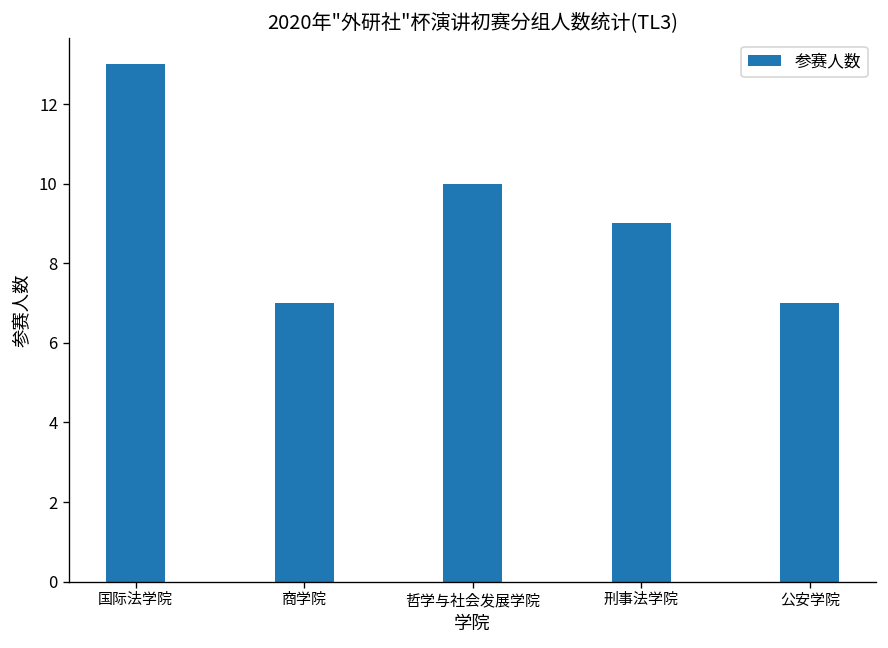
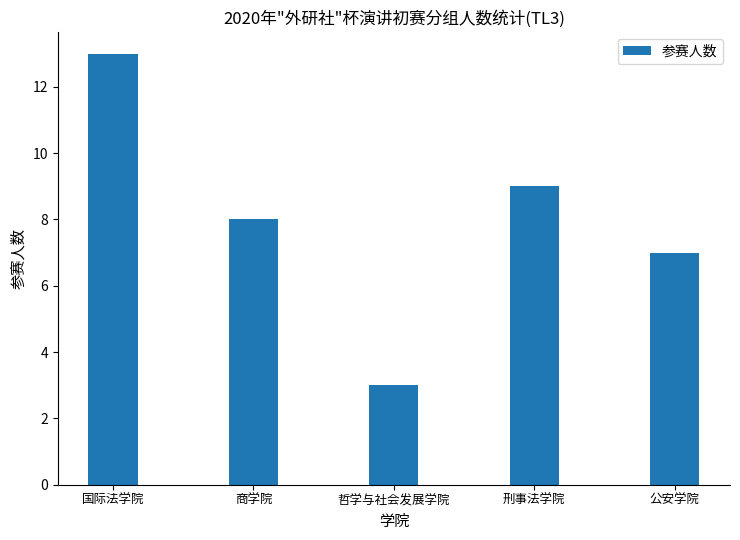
商学院: 7 -> 8
哲学与社会发展学院: 10 -> 3
